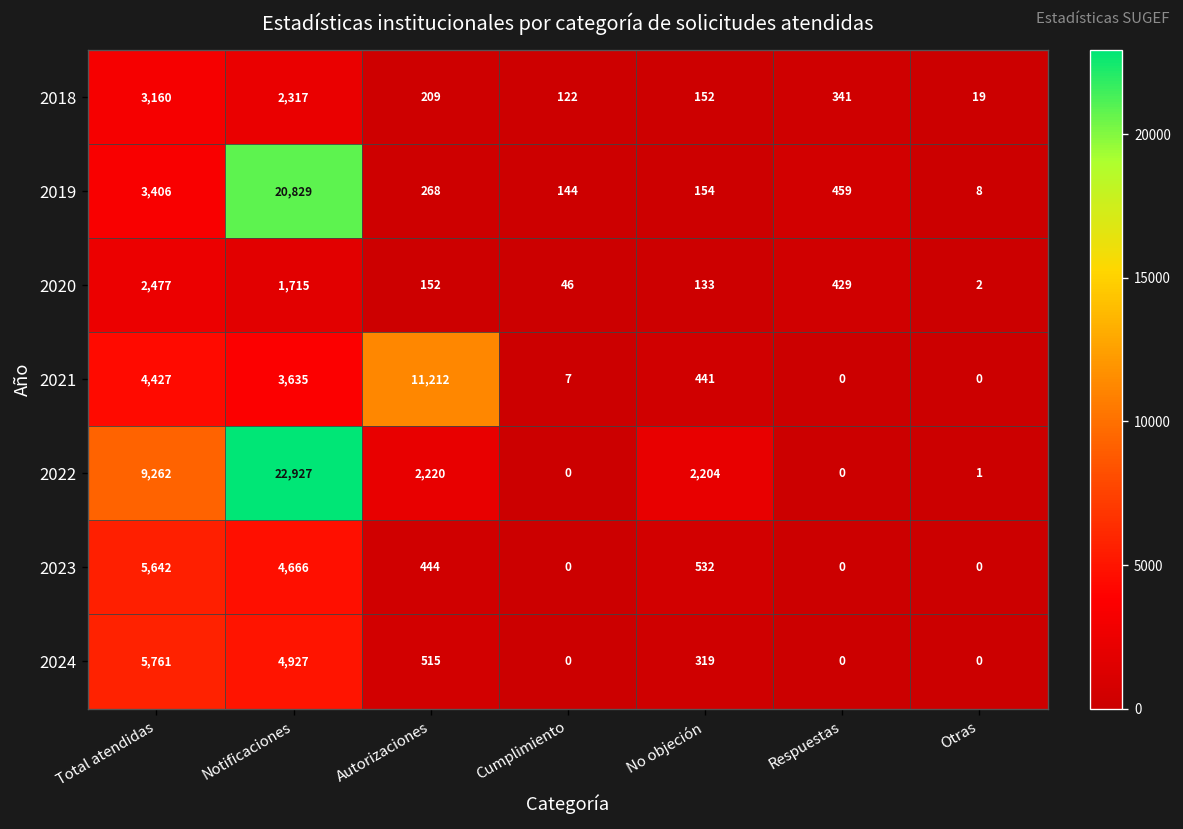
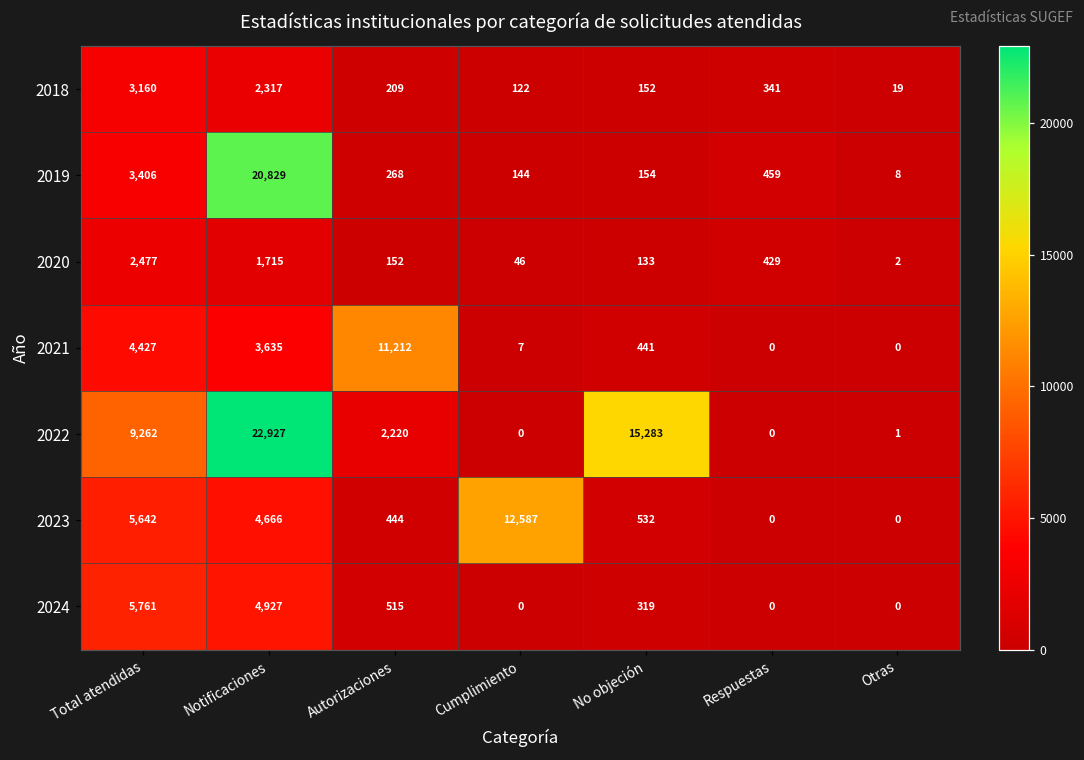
2022, No objeción: 2,204 -> 15,283
2023, Cumplimiento: 0 -> 12,587
